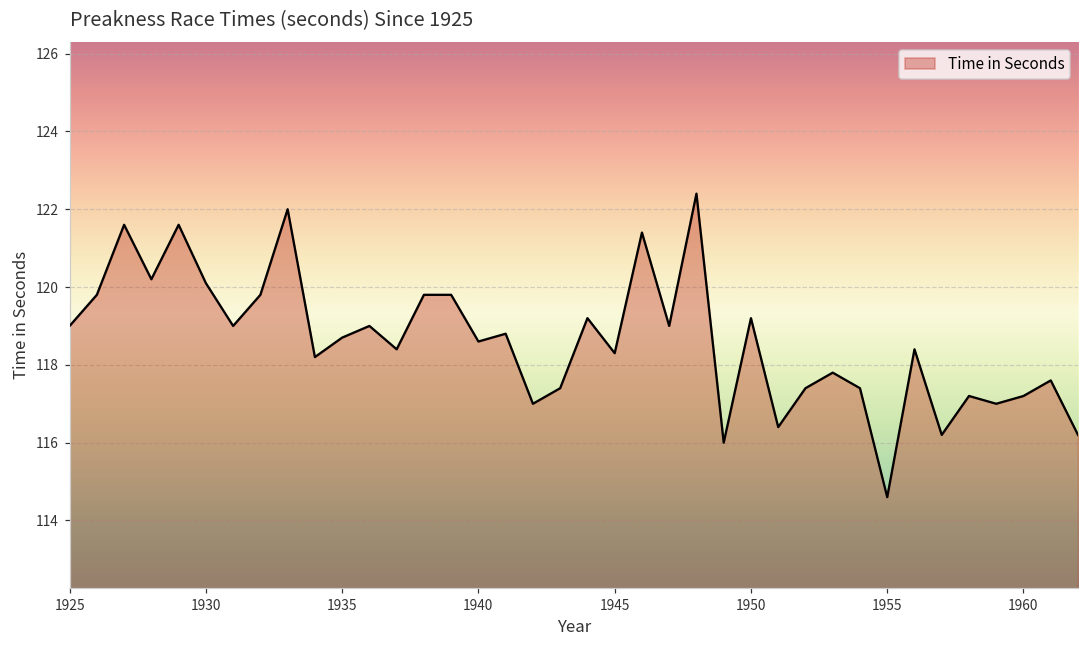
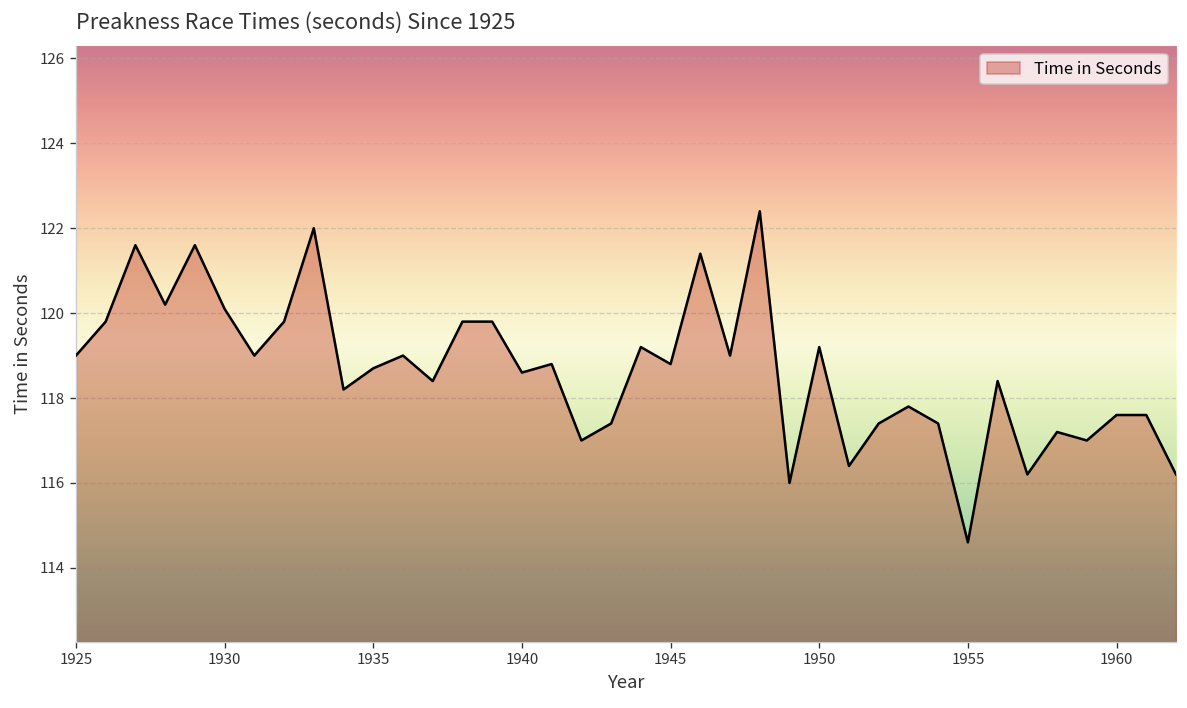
1945: 118.3 -> 118.8
1960: 117.2 -> 117.6
